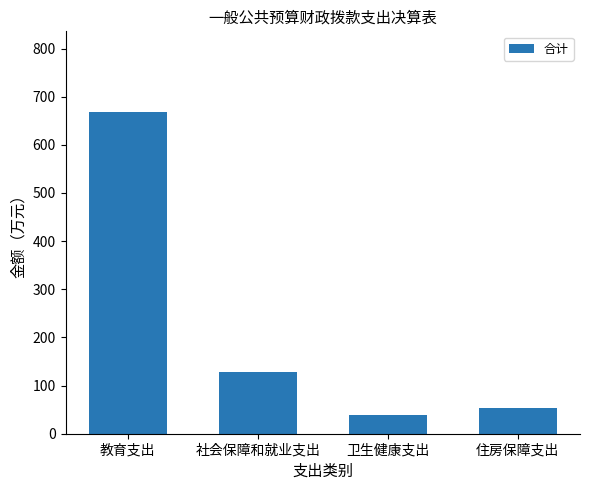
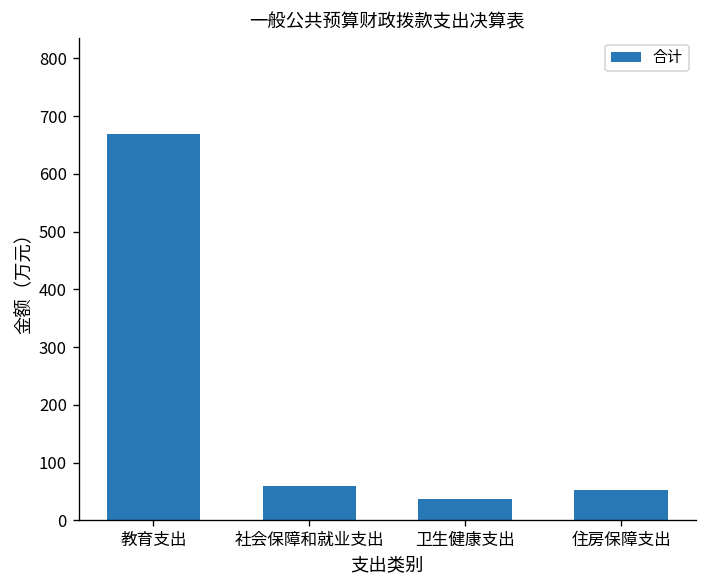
社会保障和就业支出: 130 -> 60
